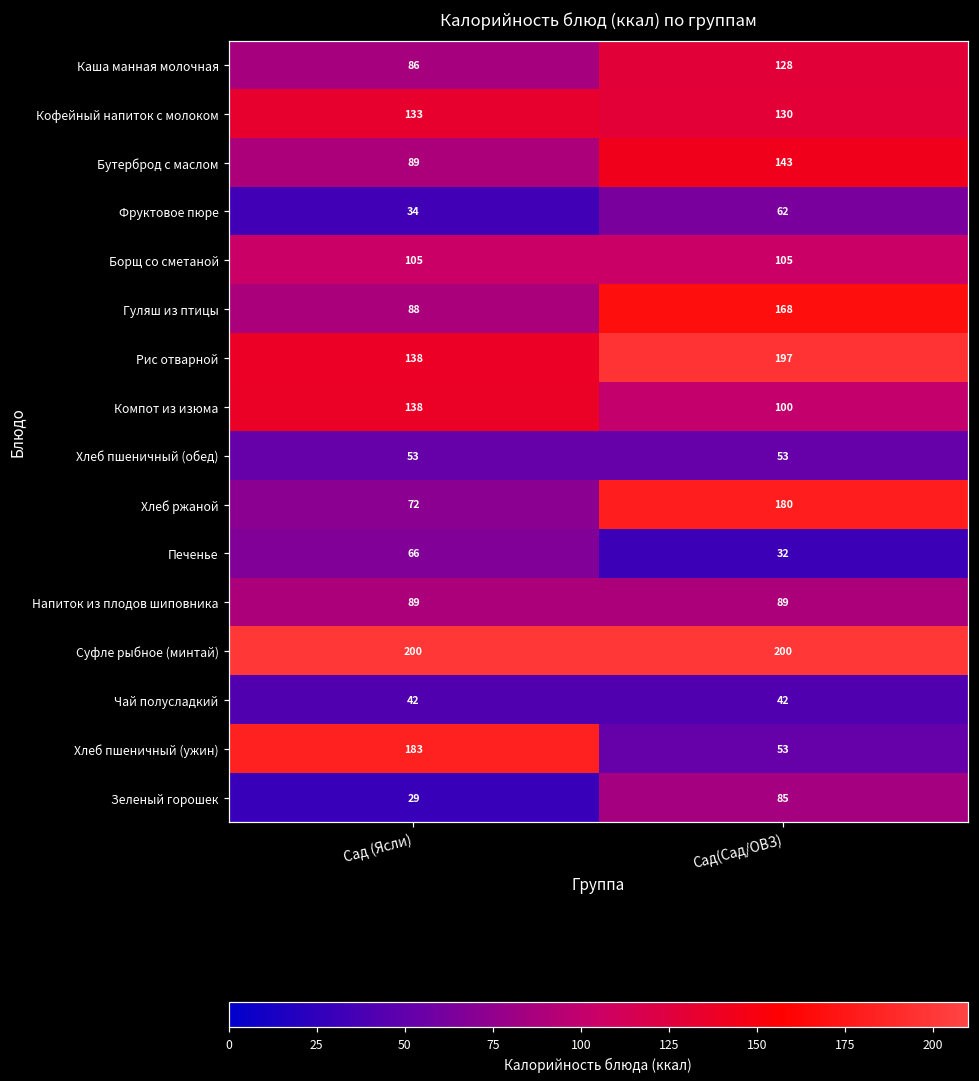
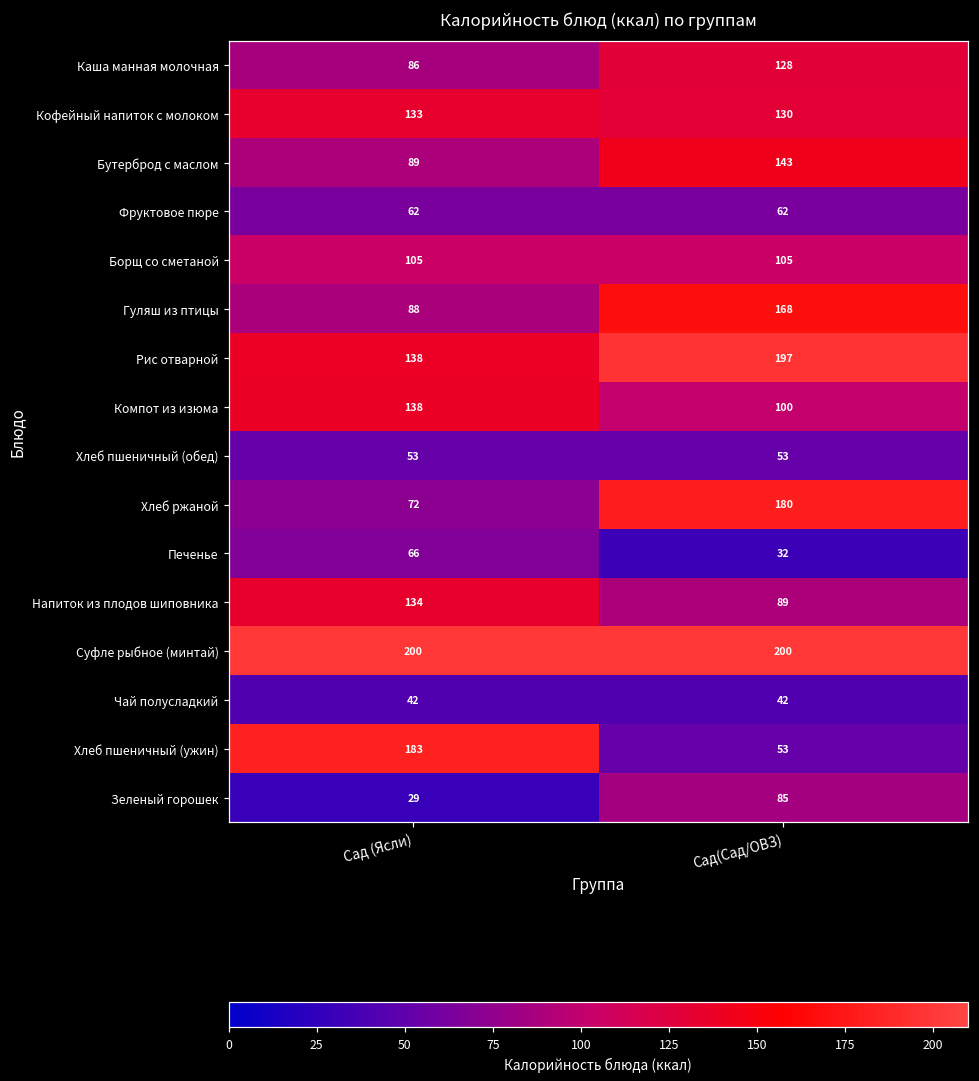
Фруктовое пюре, Сад (Ясли): 34 -> 62
Напиток из плодов шиповника, Сад (Ясли): 89 -> 134
